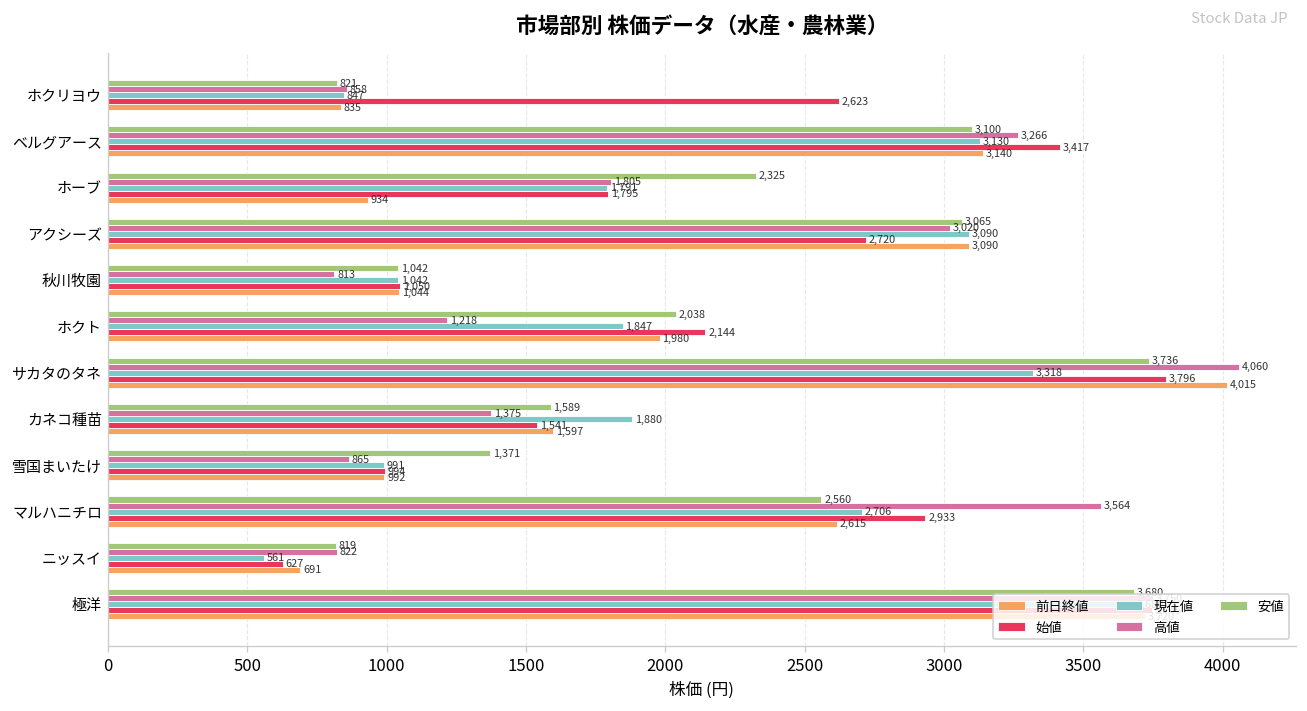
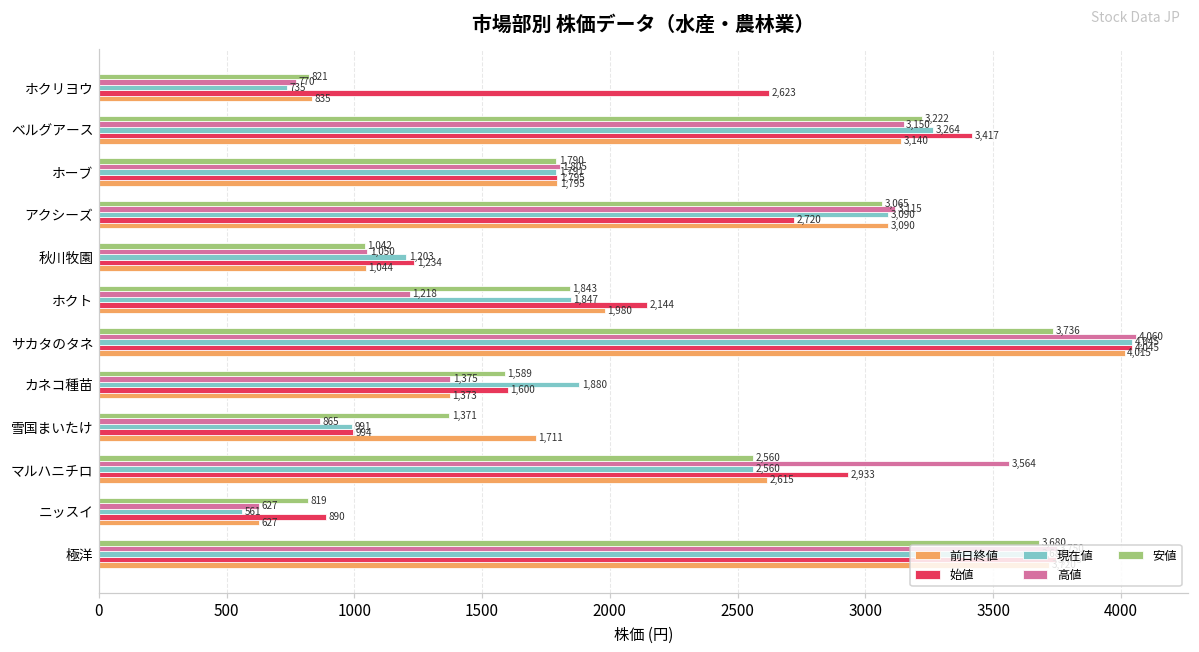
高値, ホクリヨウ: 858 -> 770
現在値, ホクリヨウ: 847 -> 735
安値, ベルグアース: 3,100 -> 3,222
高値, ベルグアース: 3,266 -> 3,150
現在値, ベルグアース: 3,130 -> 3,264
安値, ホーブ: 2,325 -> 1,790
前日終値, ホーブ: 934 -> 1,795
高値, アクシーズ: 3,020 -> 3,115
高値, 秋川牧園: 813 -> 1,050
現在値, 秋川牧園: 1,042 -> 1,203
始値, 秋川牧園: 1,050 -> 1,234
安値, ホクト: 2,038 -> 1,843
現在値, サカタのタネ: 3,318 -> 4,045
始値, サカタのタネ: 3,796 -> 4,045
始値, カネコ種苗: 1,541 -> 1,600
前日終値, カネコ種苗: 1,597 -> 1,373
前日終値, 雪国まいたけ: 992 -> 1,711
現在値, マルハニチロ: 2,706 -> 2,560
高値, ニッスイ: 822 -> 627
始値, ニッスイ: 627 -> 890
前日終値, ニッスイ: 691 -> 627
